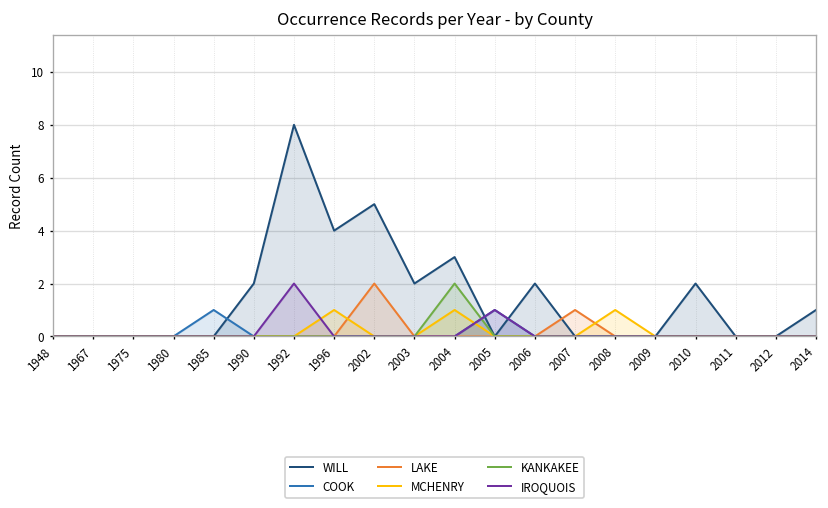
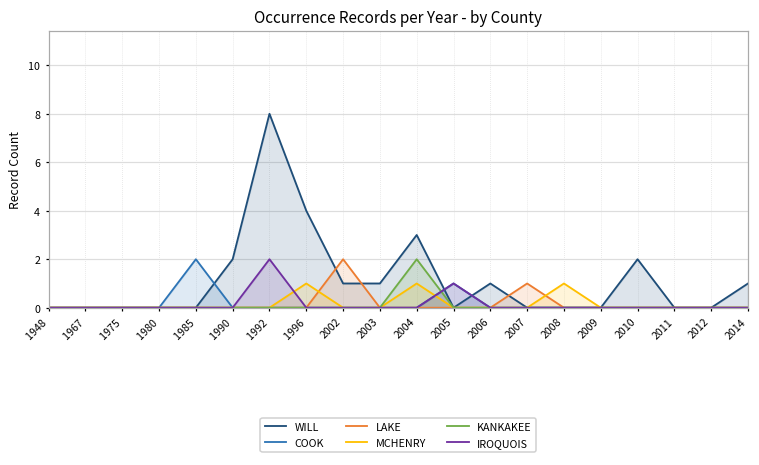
COOK, 1985: 1 -> 2
WILL, 2002: 5 -> 1
WILL, 2003: 2 -> 1
WILL, 2006: 2 -> 1
